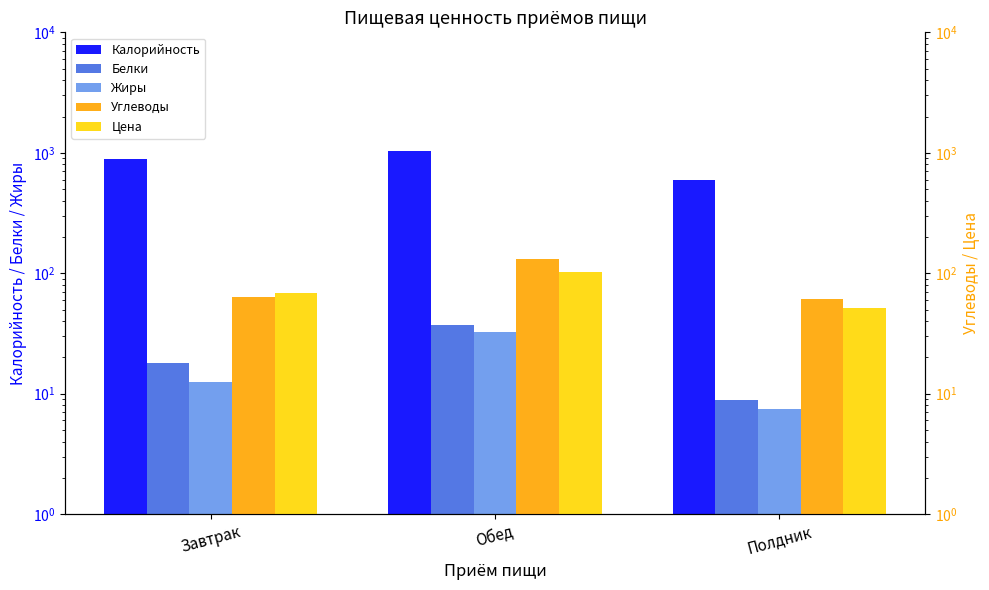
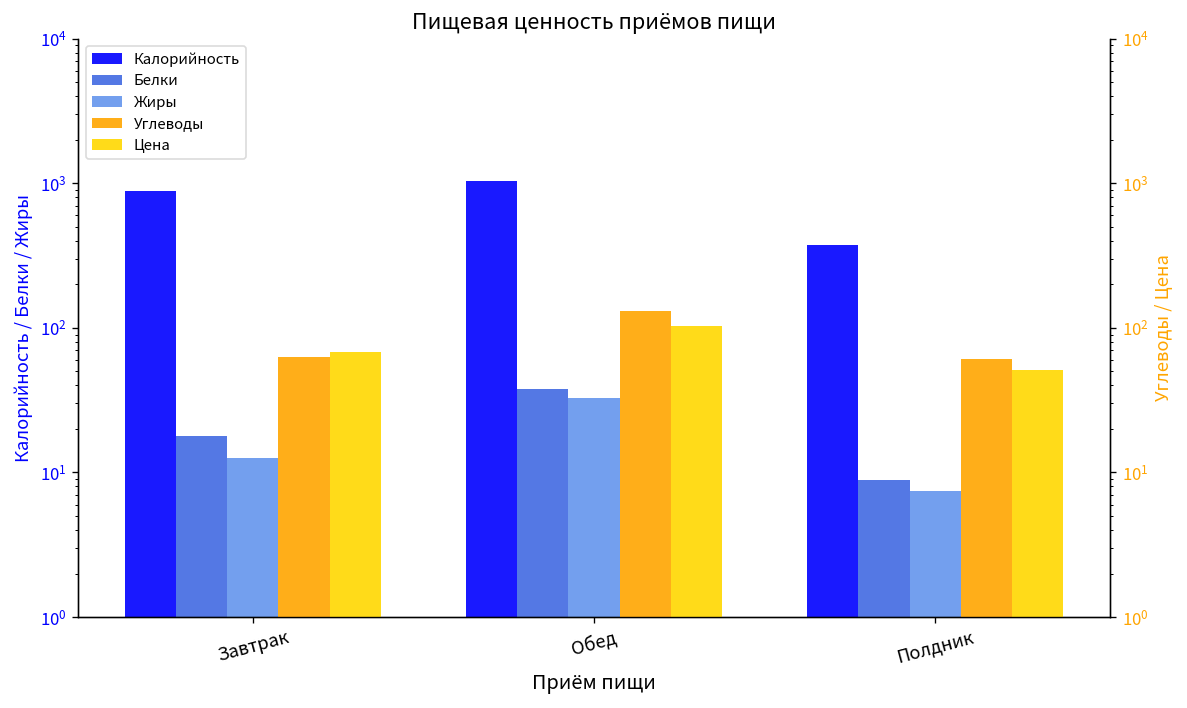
Калорийность, Полдник: 600 -> 380
